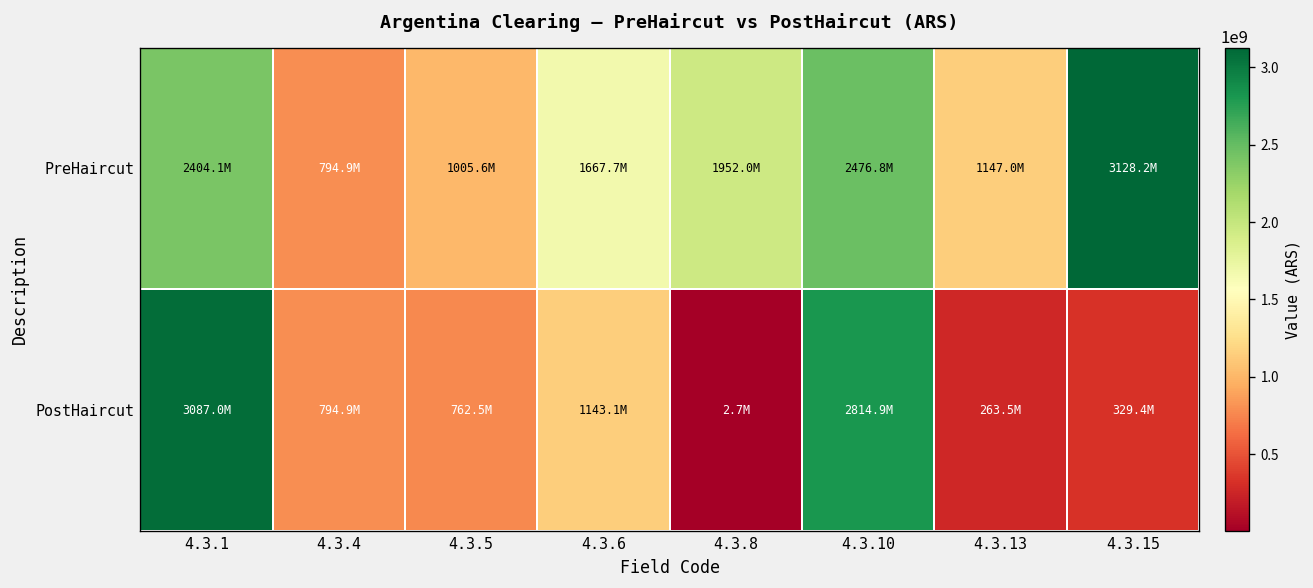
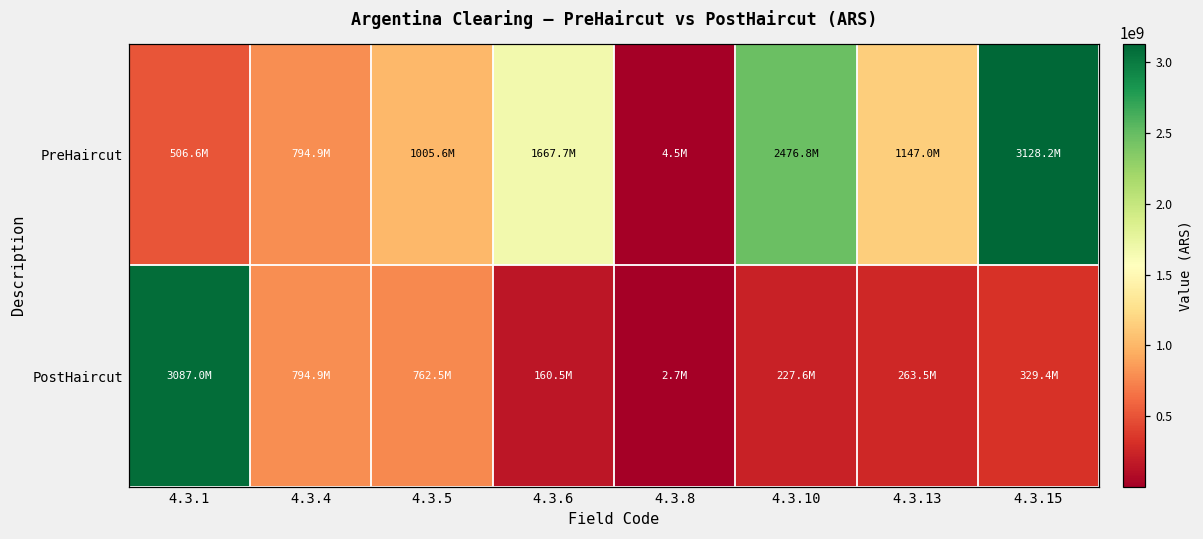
PreHaircut, 4.3.1: 2404.1M -> 506.6M
PreHaircut, 4.3.8: 1952.0M -> 4.5M
PostHaircut, 4.3.6: 1143.1M -> 160.5M
PostHaircut, 4.3.10: 2814.9M -> 227.6M
